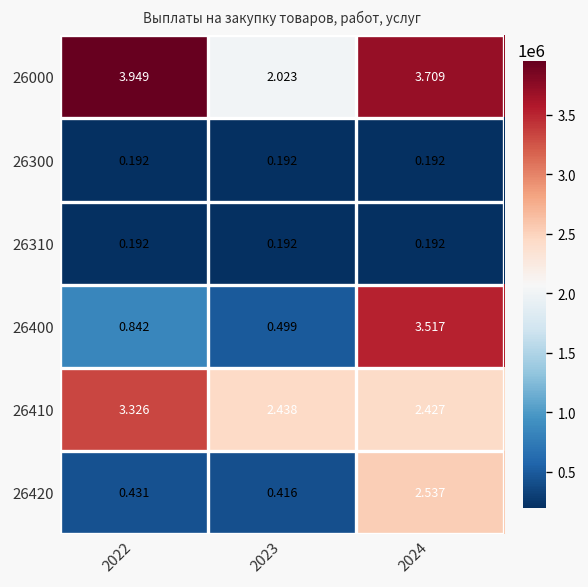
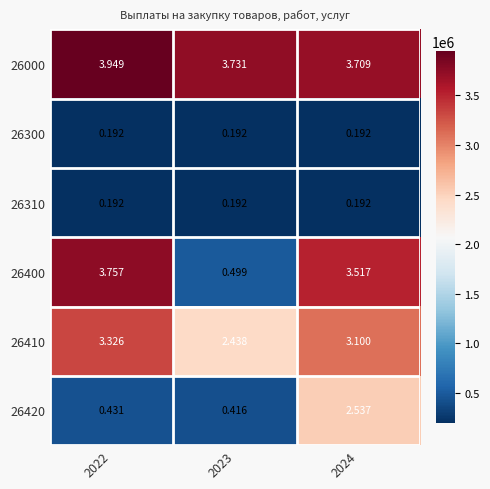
26000, 2023: 2.023 -> 3.731
26400, 2022: 0.842 -> 3.757
26410, 2024: 2.427 -> 3.100
